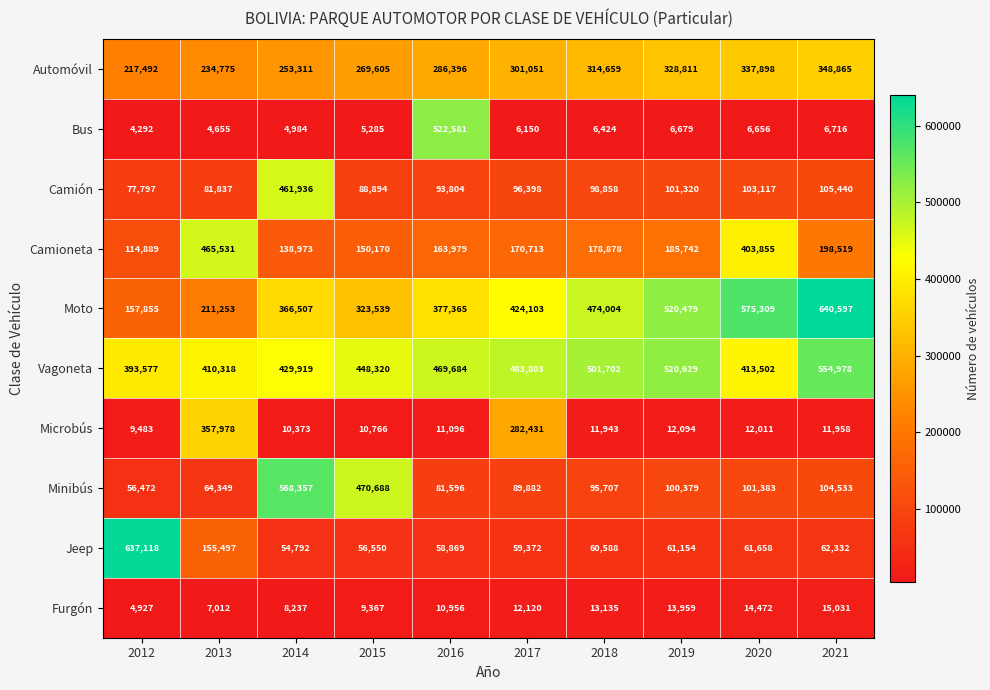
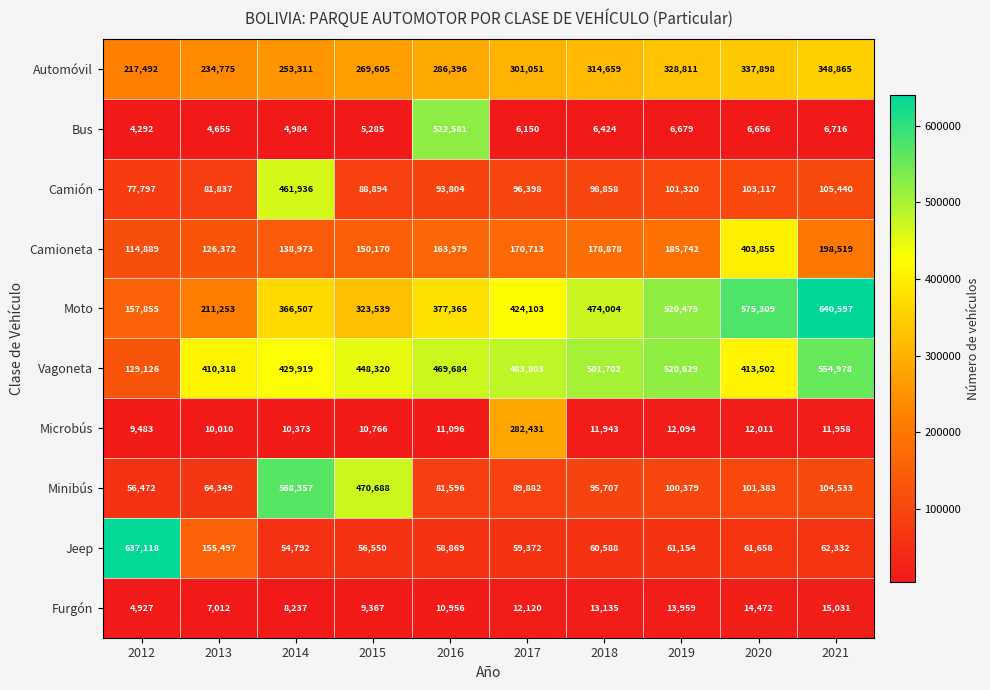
Camioneta, 2013: 465,531 -> 126,372
Vagoneta, 2012: 393,577 -> 129,126
Microbús, 2013: 357,978 -> 10,010
